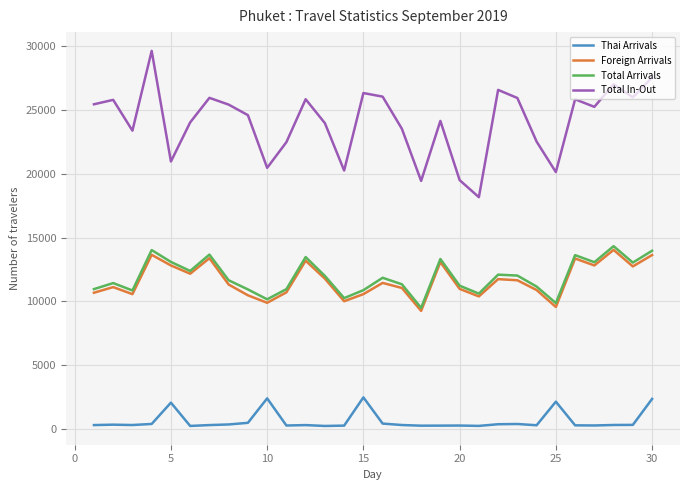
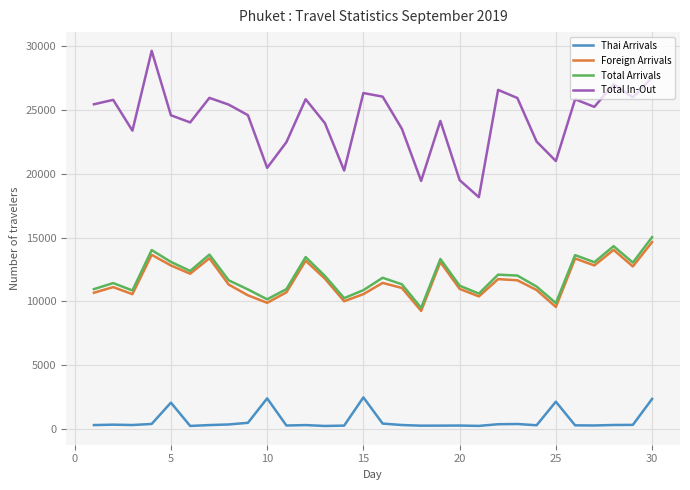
Total In-Out, 5: 21000 -> 24600
Total In-Out, 25: 20100 -> 21000
Foreign Arrivals, 30: 13600 -> 14600
Total Arrivals, 30: 14000 -> 15000
